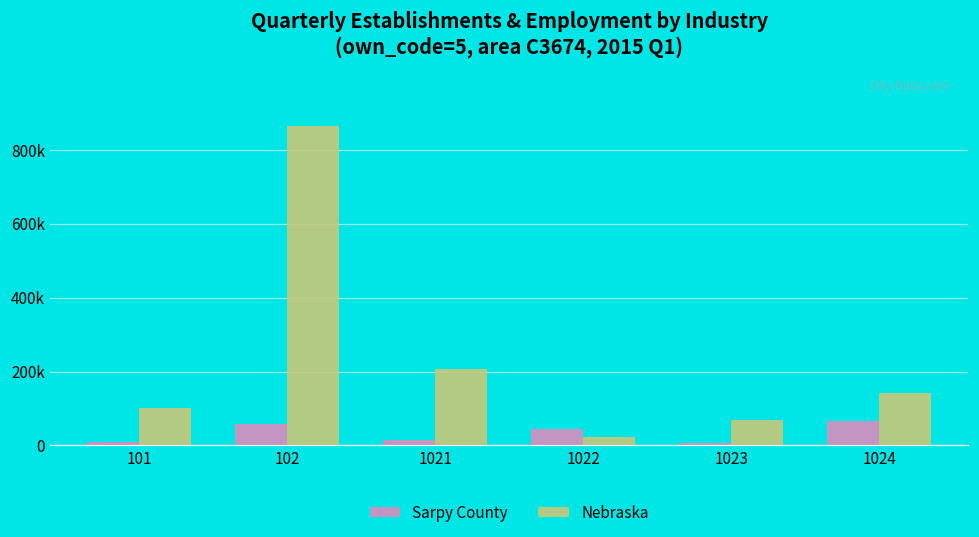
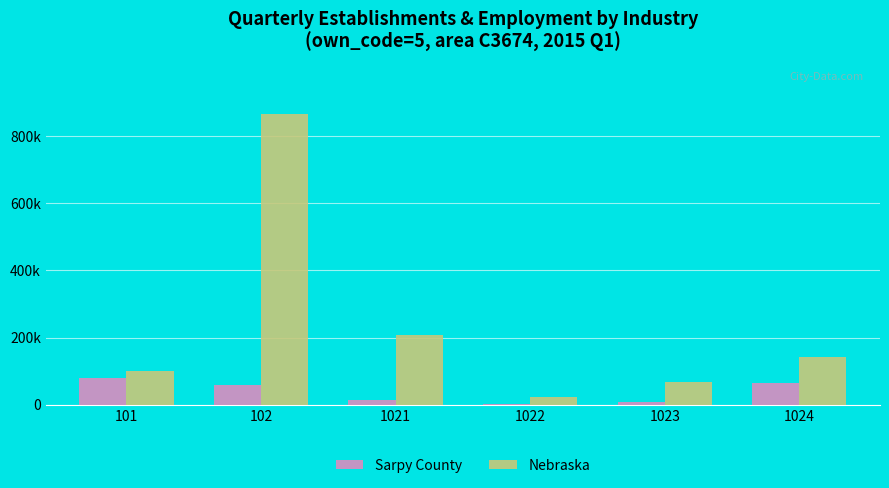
Sarpy County, 101: 10000 -> 80000
Sarpy County, 1022: 50000 -> 0
